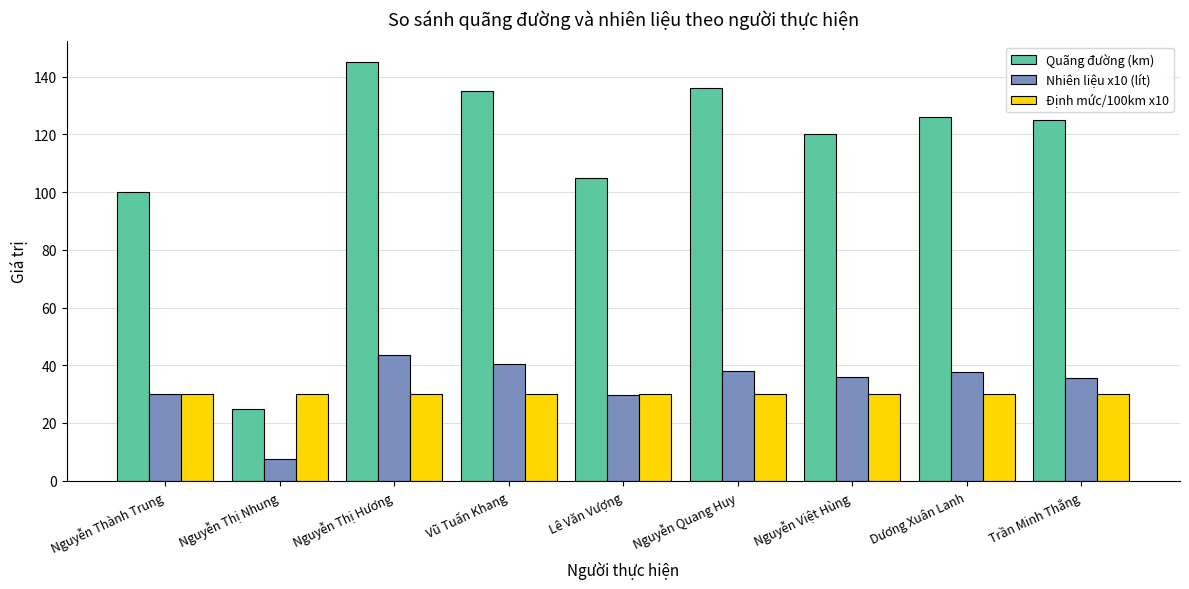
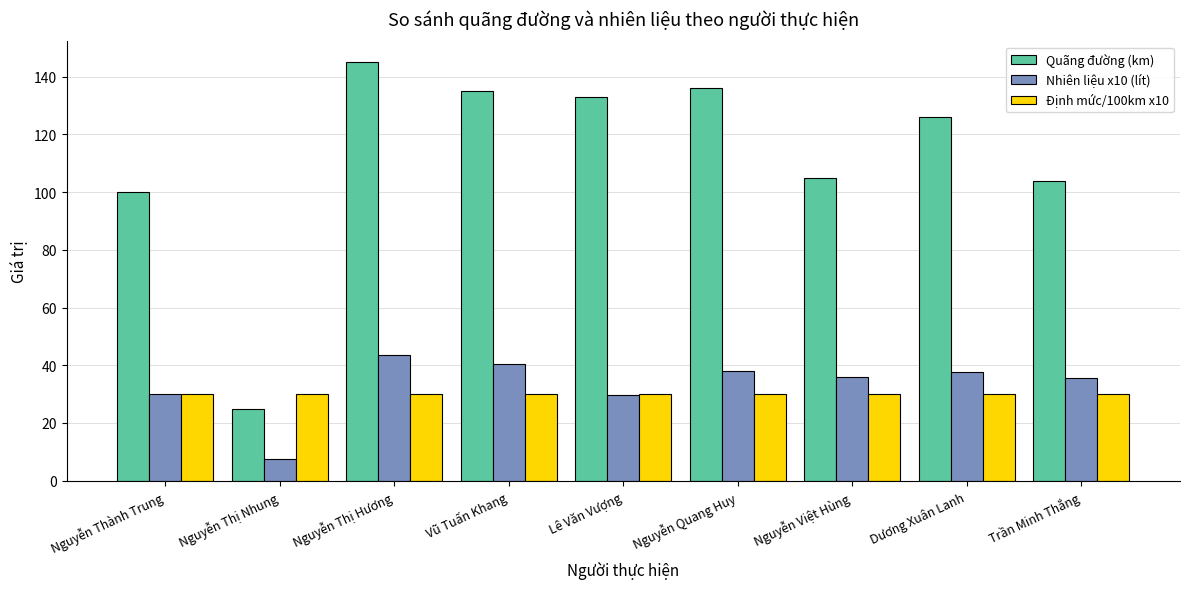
Quãng đường (km), Lê Văn Vượng: 105 -> 133
Quãng đường (km), Nguyễn Việt Hùng: 120 -> 105
Quãng đường (km), Trần Minh Thắng: 125 -> 104
